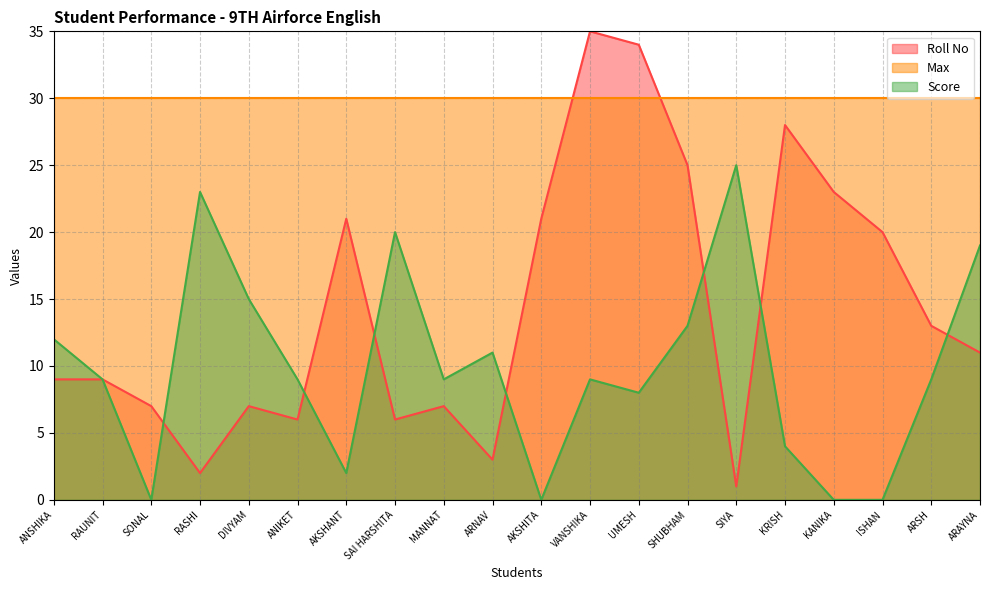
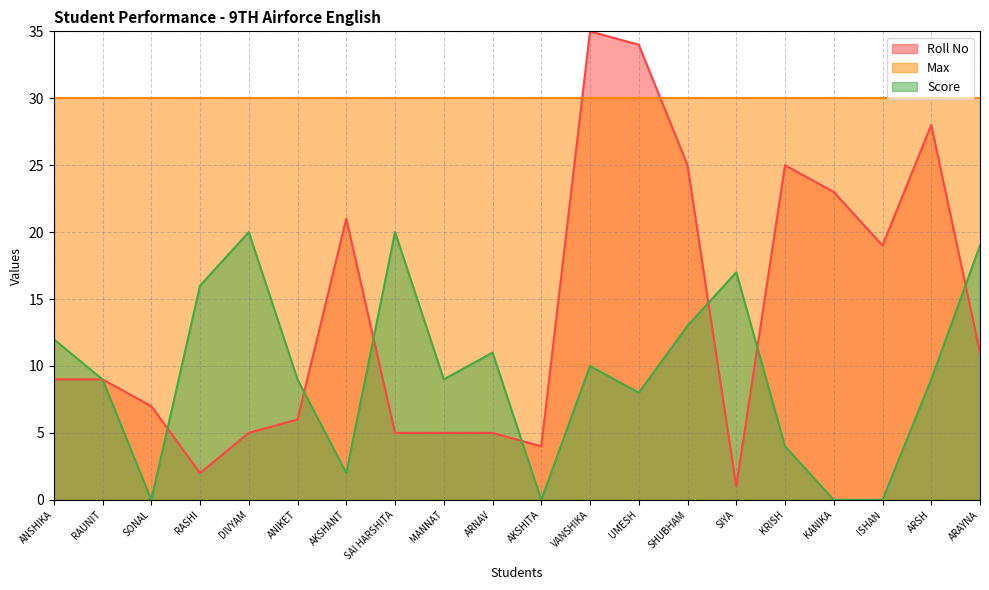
Score, RASHI: 23 -> 16
Roll No, DIVYAM: 7 -> 5
Score, DIVYAM: 15 -> 20
Roll No, SAI HARSHITA: 6 -> 5
Roll No, MANNAT: 7 -> 5
Roll No, ARNAV: 3 -> 5
Roll No, AKSHITA: 21 -> 4
Score, VANSHIKA: 9 -> 10
Score, SIYA: 25 -> 17
Roll No, KRISH: 28 -> 25
Roll No, ISHAN: 20 -> 19
Roll No, ARSH: 13 -> 28
